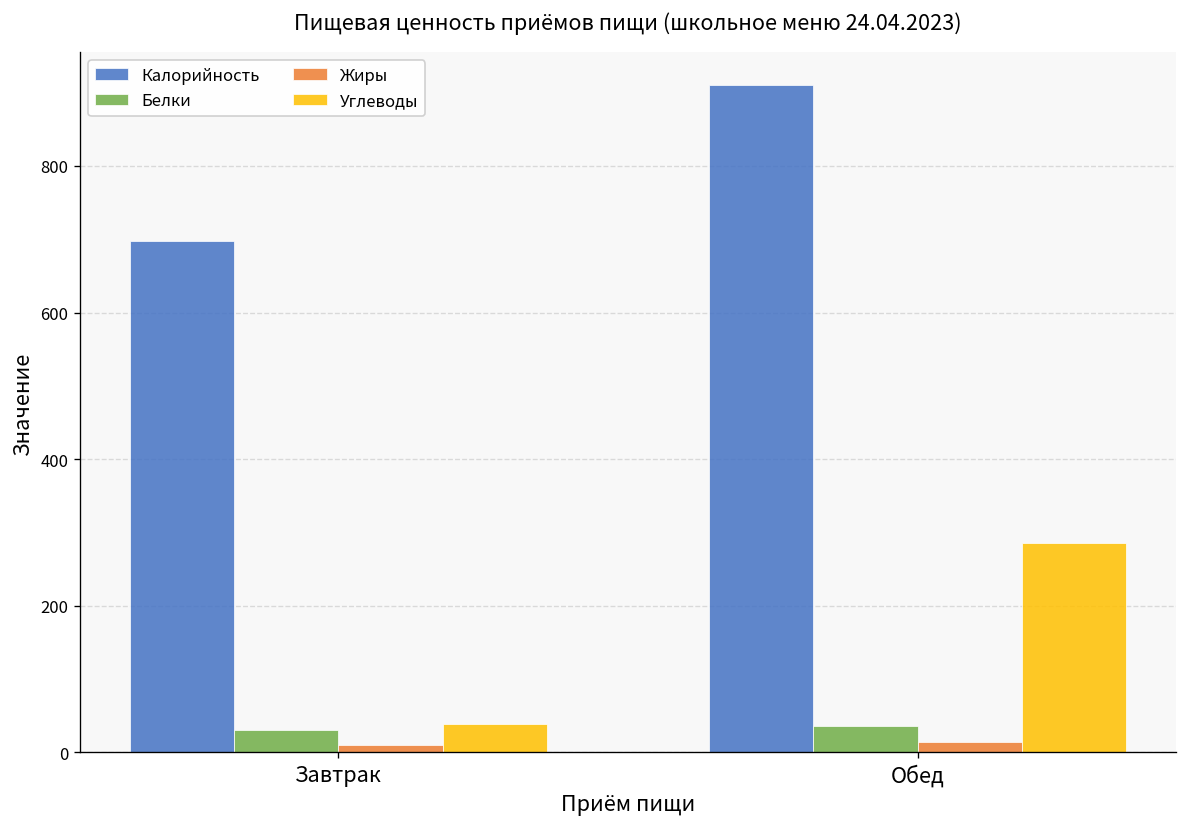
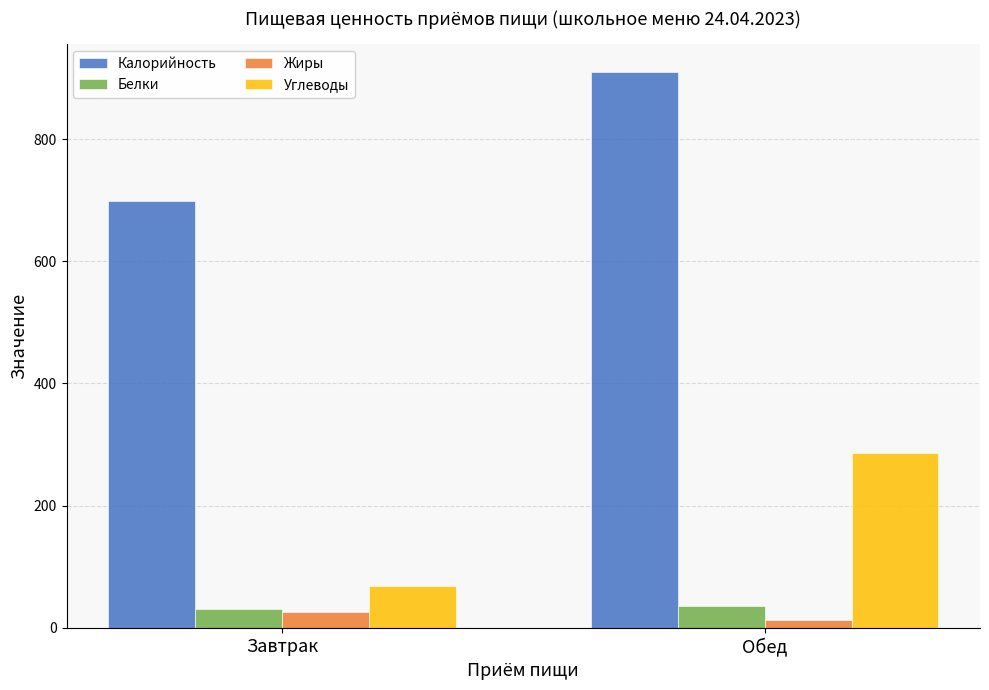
Жиры, Завтрак: 10 -> 30
Углеводы, Завтрак: 40 -> 70
